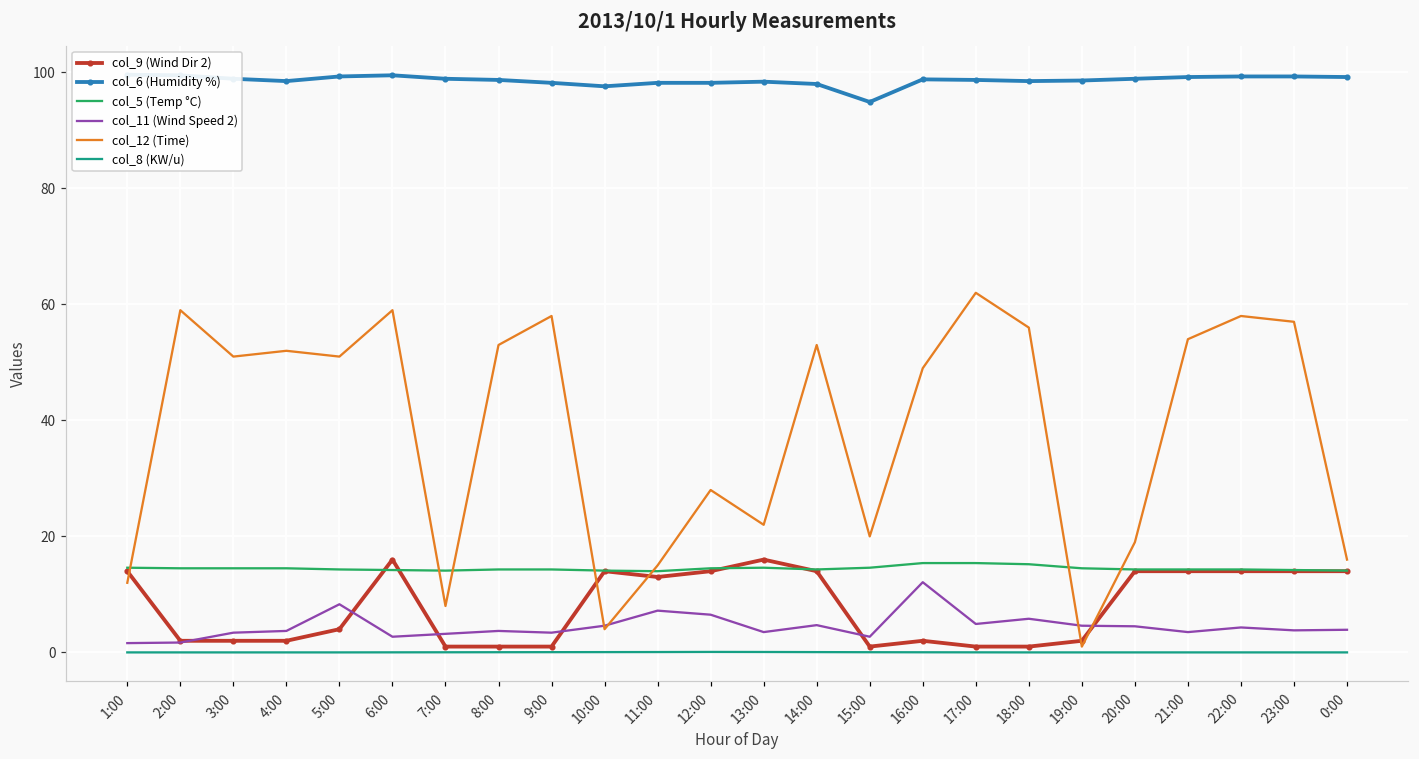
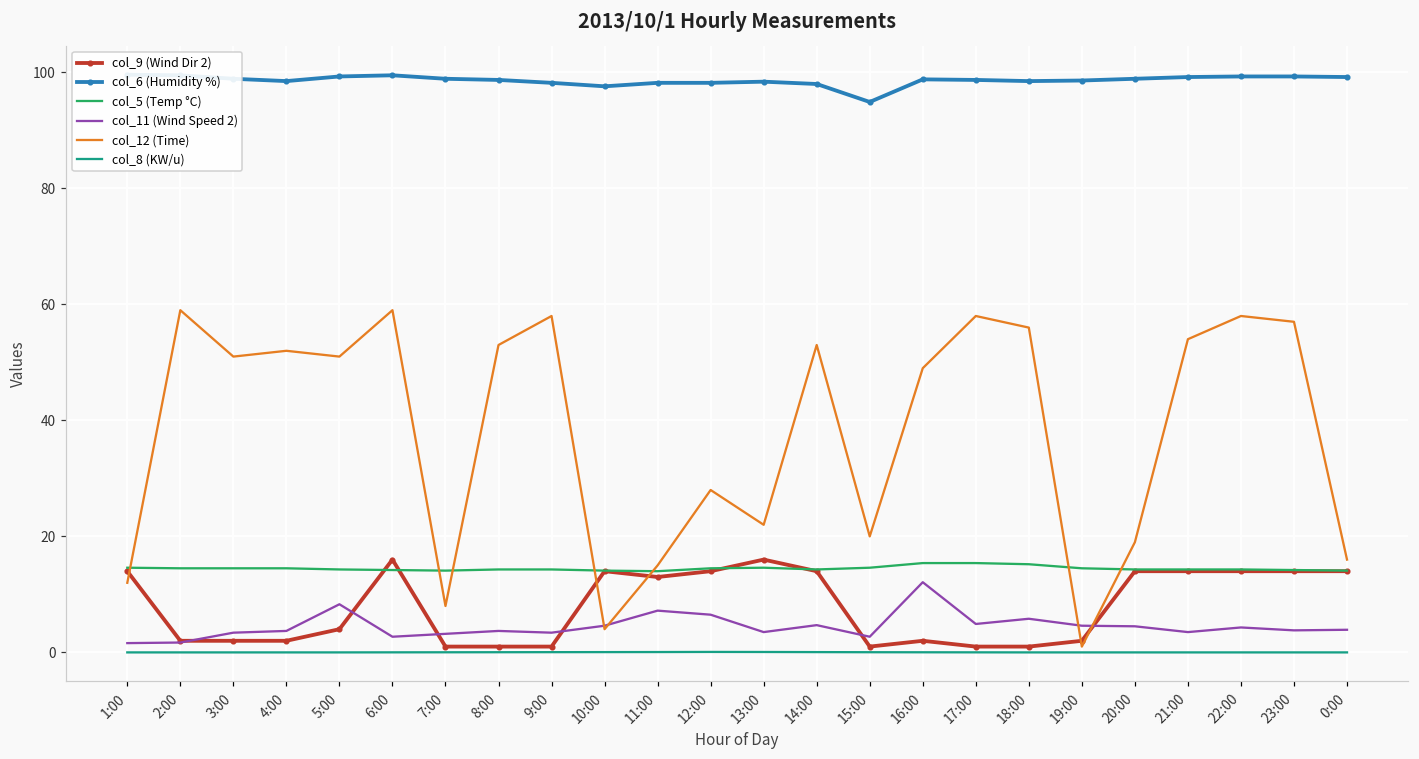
col_12 (Time), 17:00: 62 -> 58
